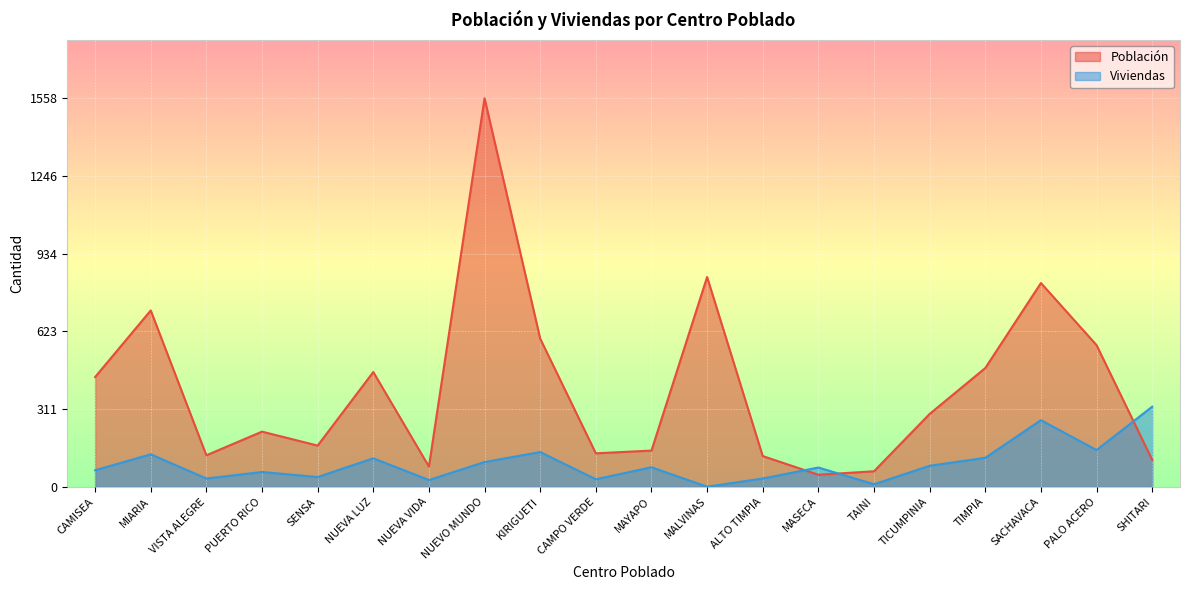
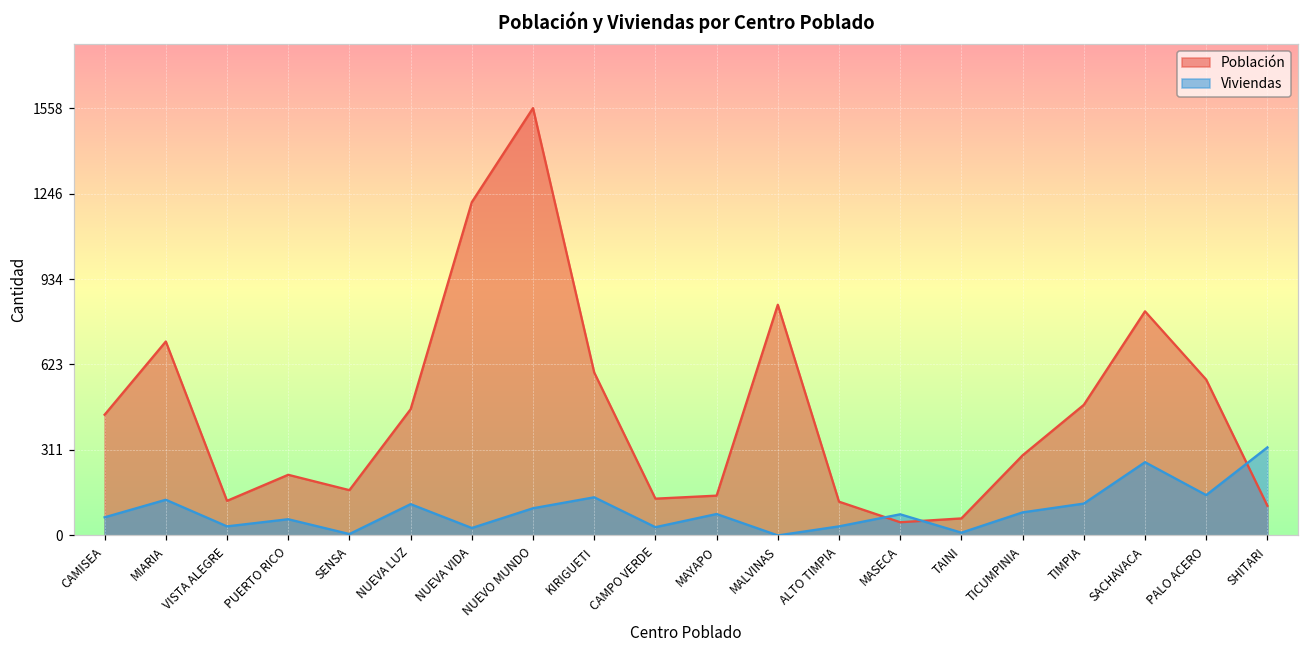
Viviendas, SENSA: 40 -> 10
Población, NUEVA VIDA: 80 -> 1220
